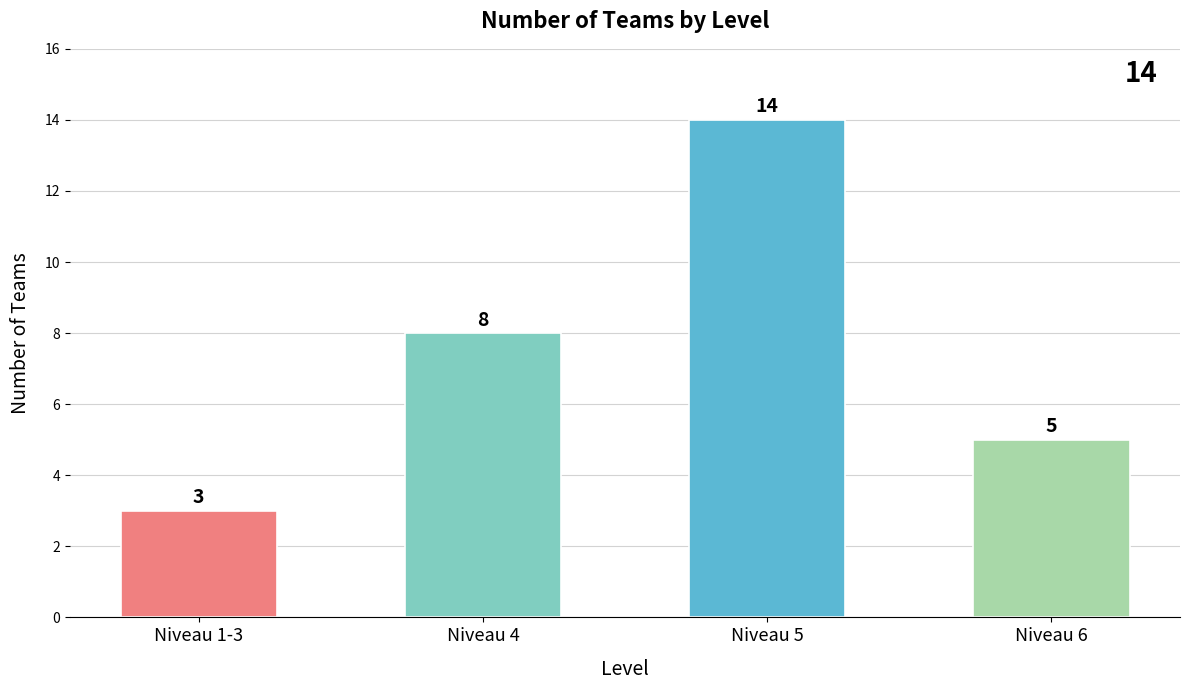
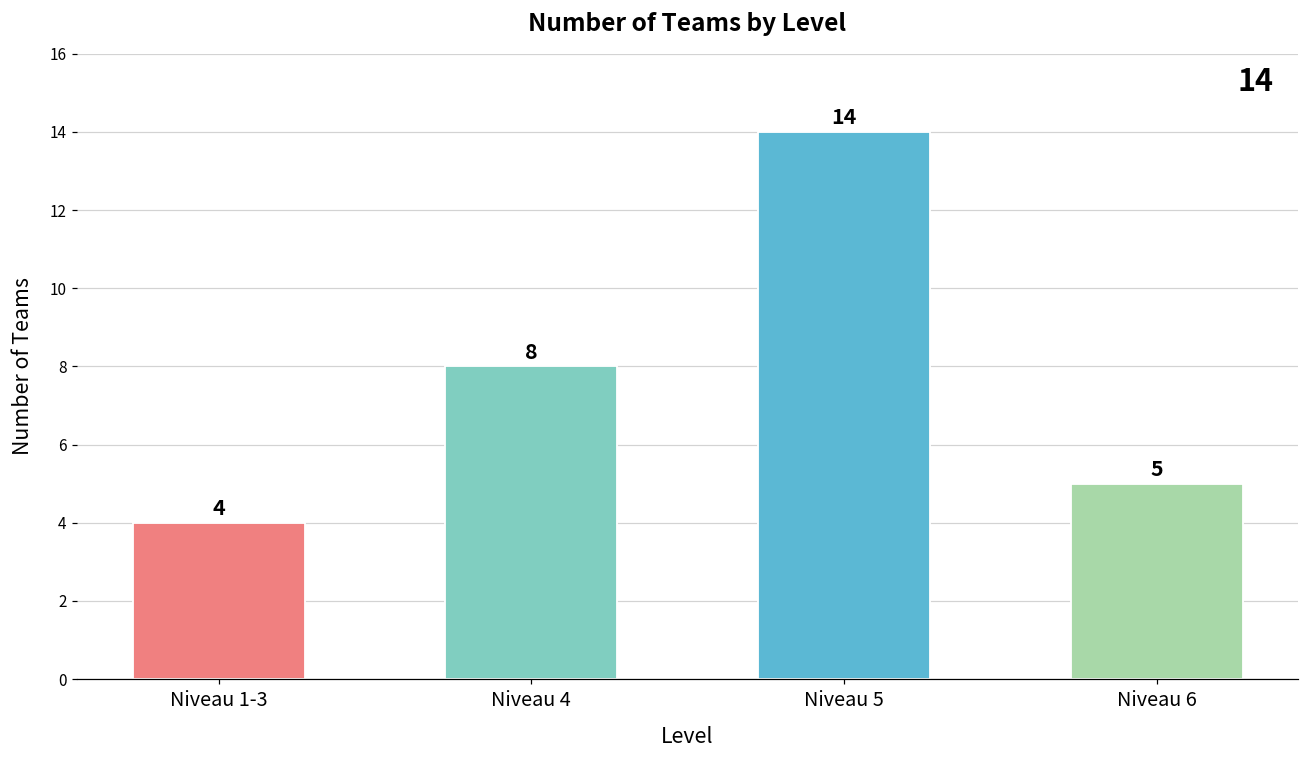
Niveau 1-3: 3 -> 4
